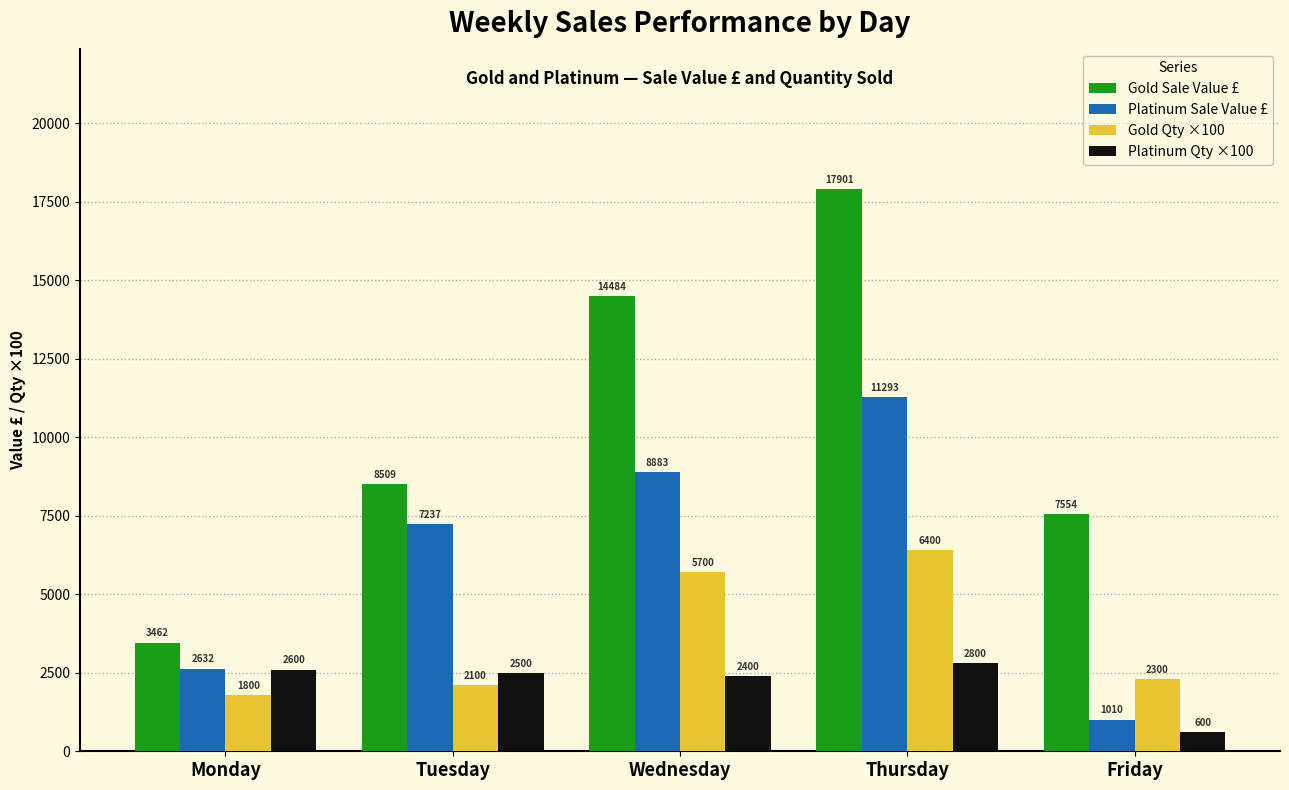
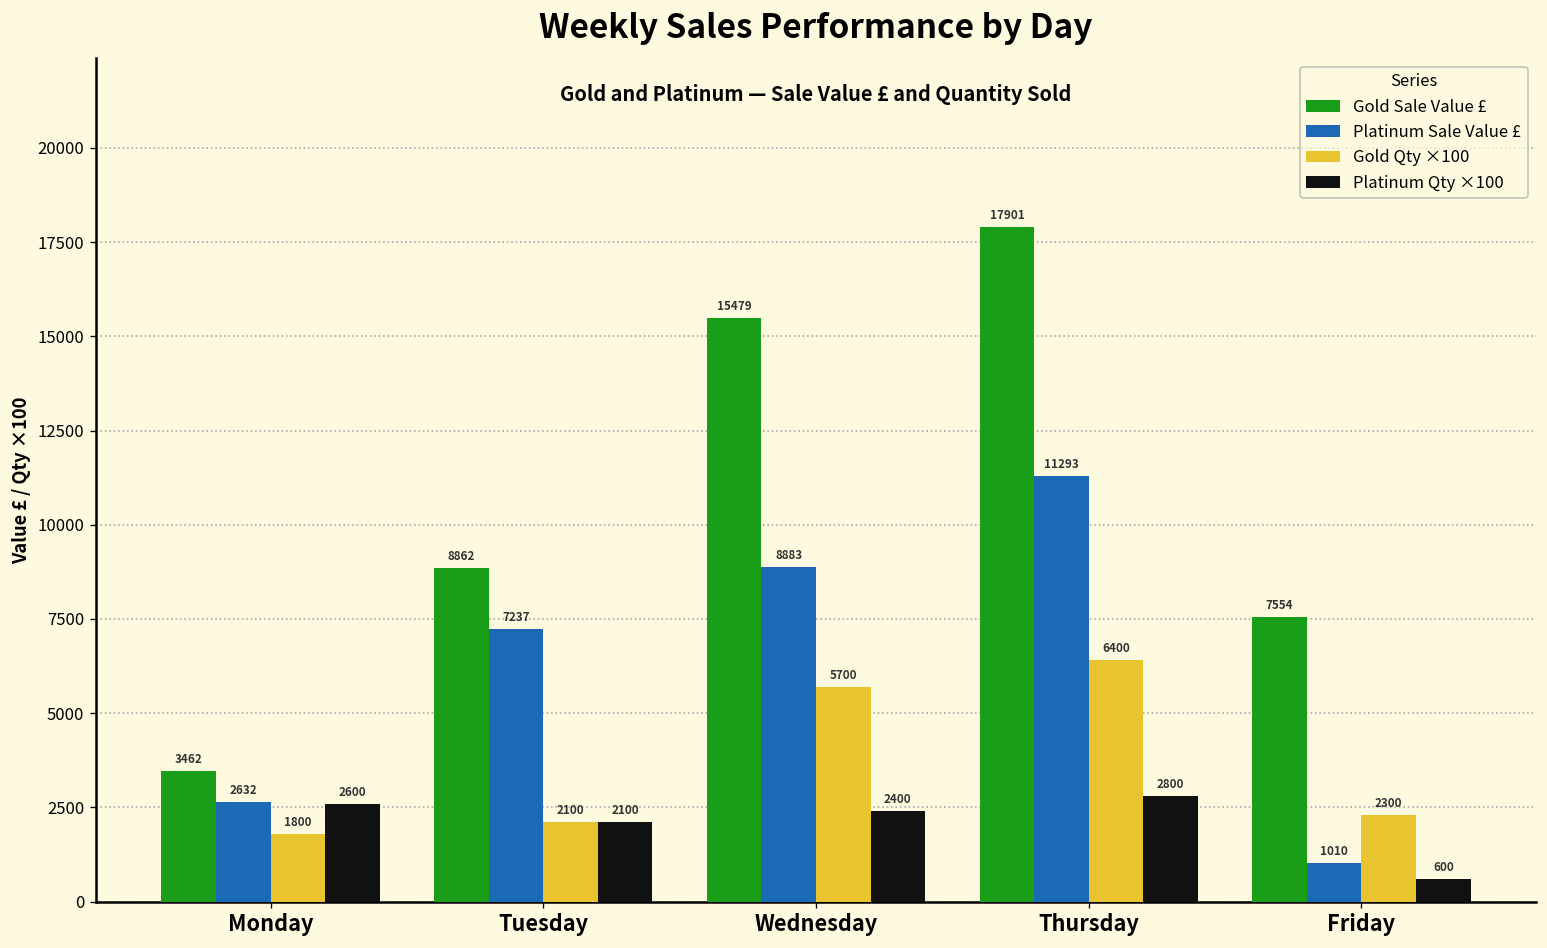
Gold Sale Value £, Tuesday: 8509 -> 8862
Platinum Qty ×100, Tuesday: 2500 -> 2100
Gold Sale Value £, Wednesday: 14484 -> 15479
